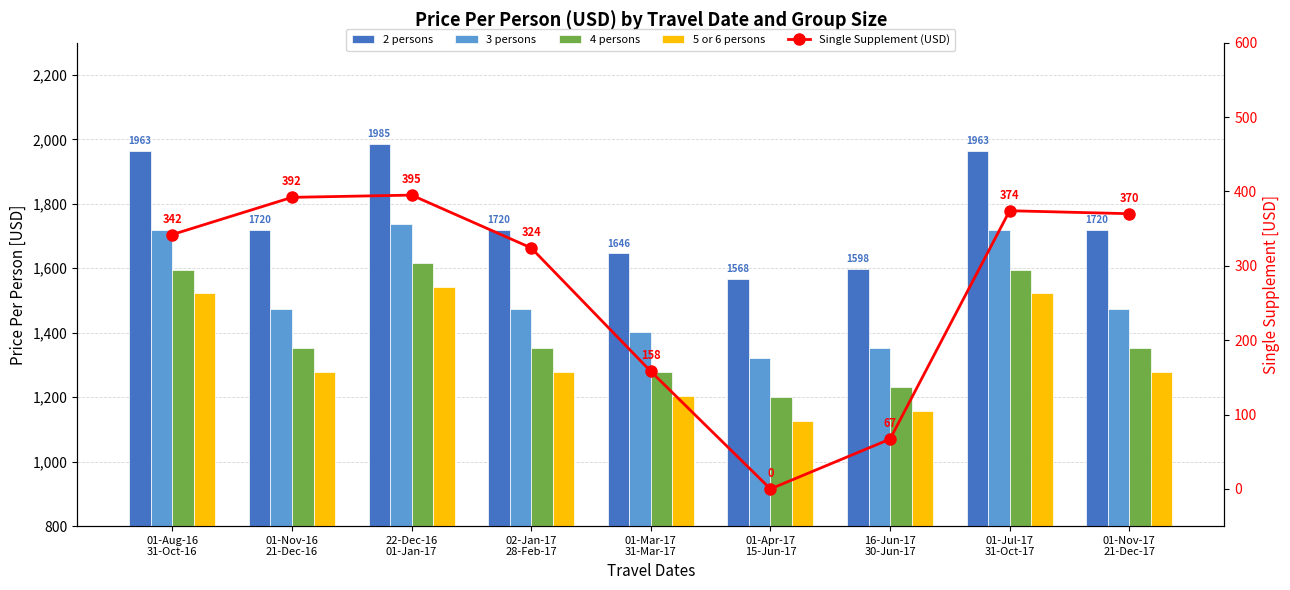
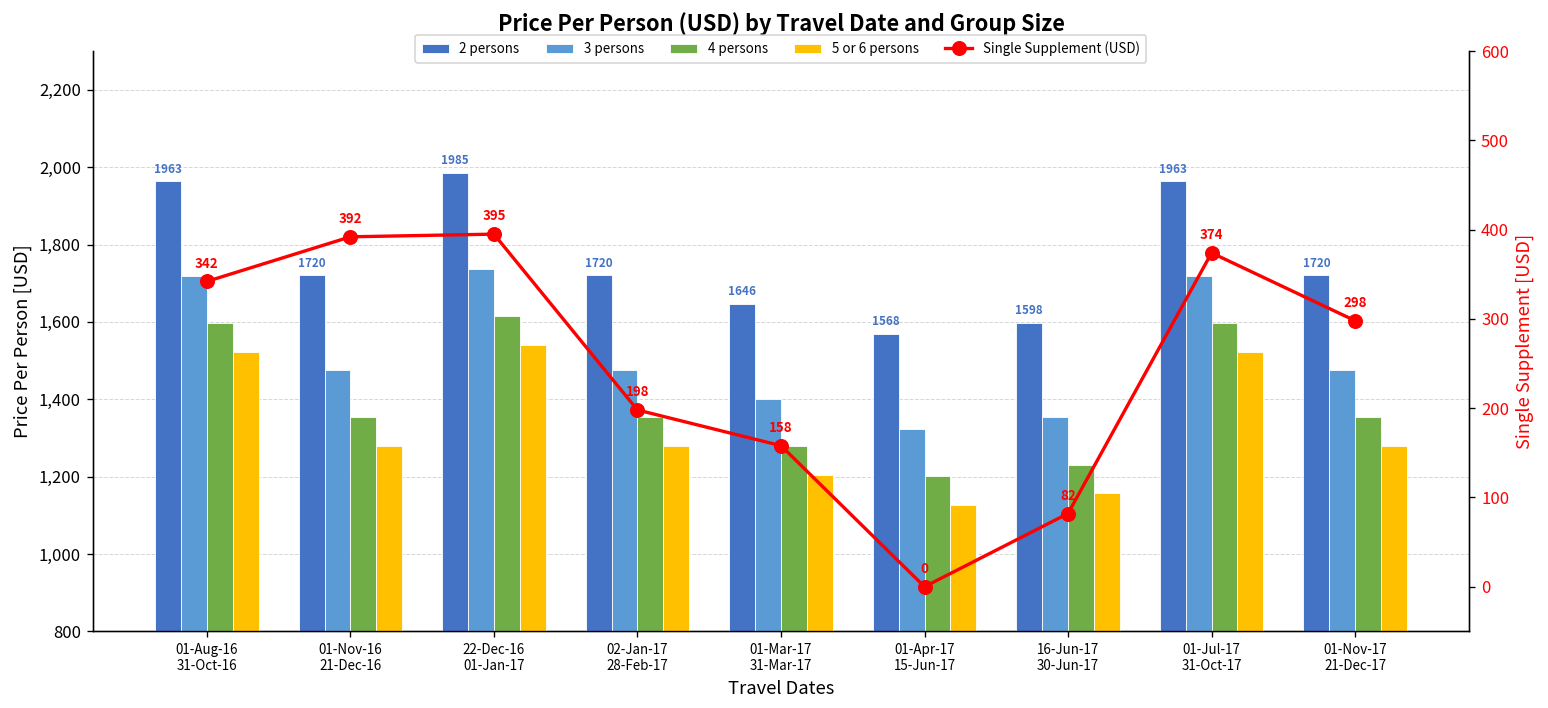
Single Supplement (USD), 02-Jan-17 28-Feb-17: 324 -> 198
Single Supplement (USD), 16-Jun-17 30-Jun-17: 67 -> 82
Single Supplement (USD), 01-Nov-17 21-Dec-17: 370 -> 298
